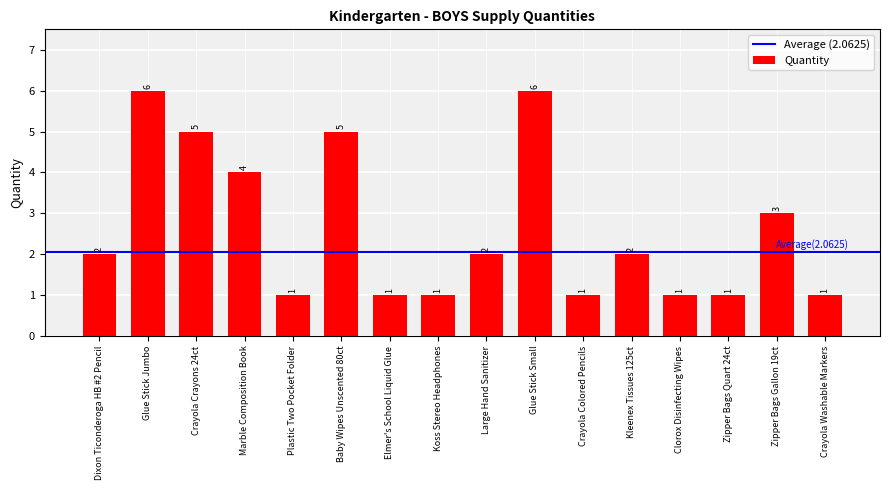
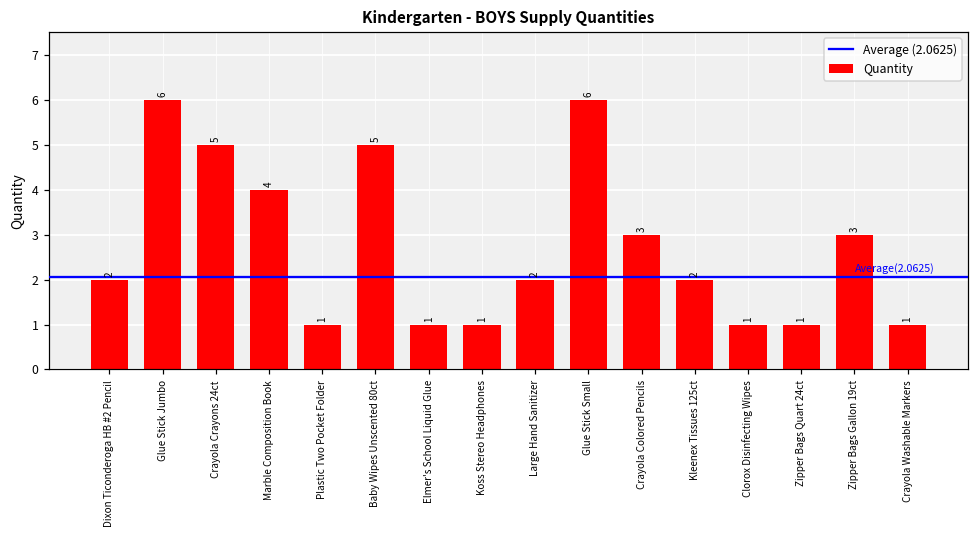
Crayola Colored Pencils: 1 -> 3
